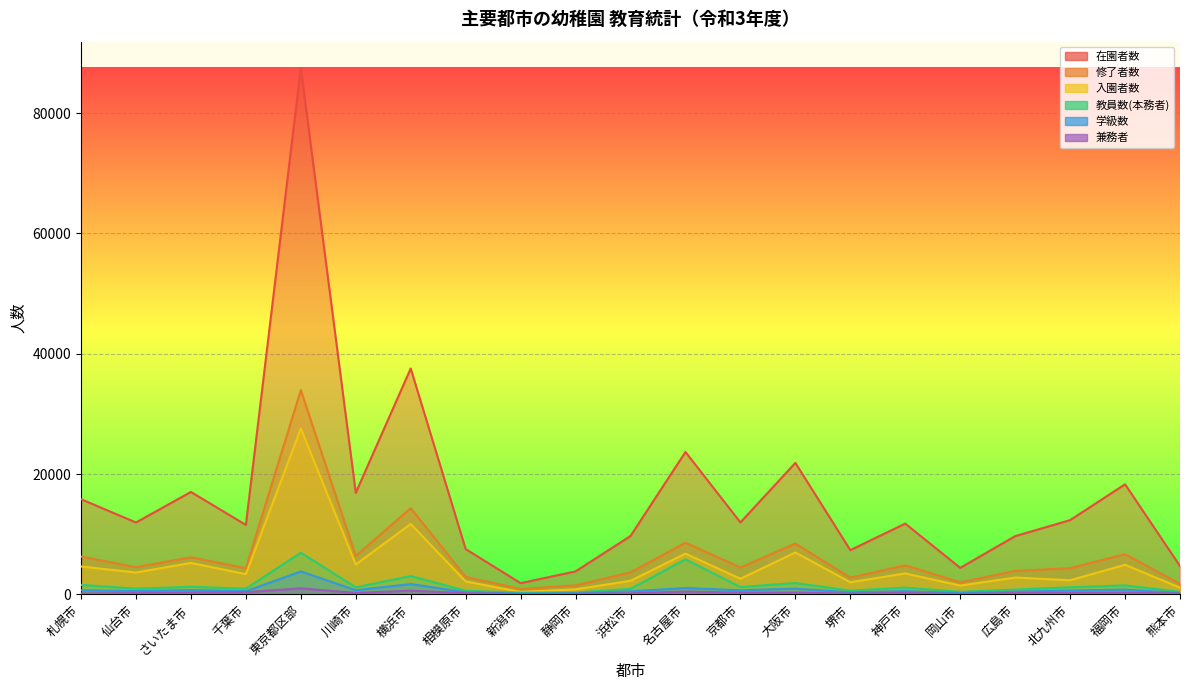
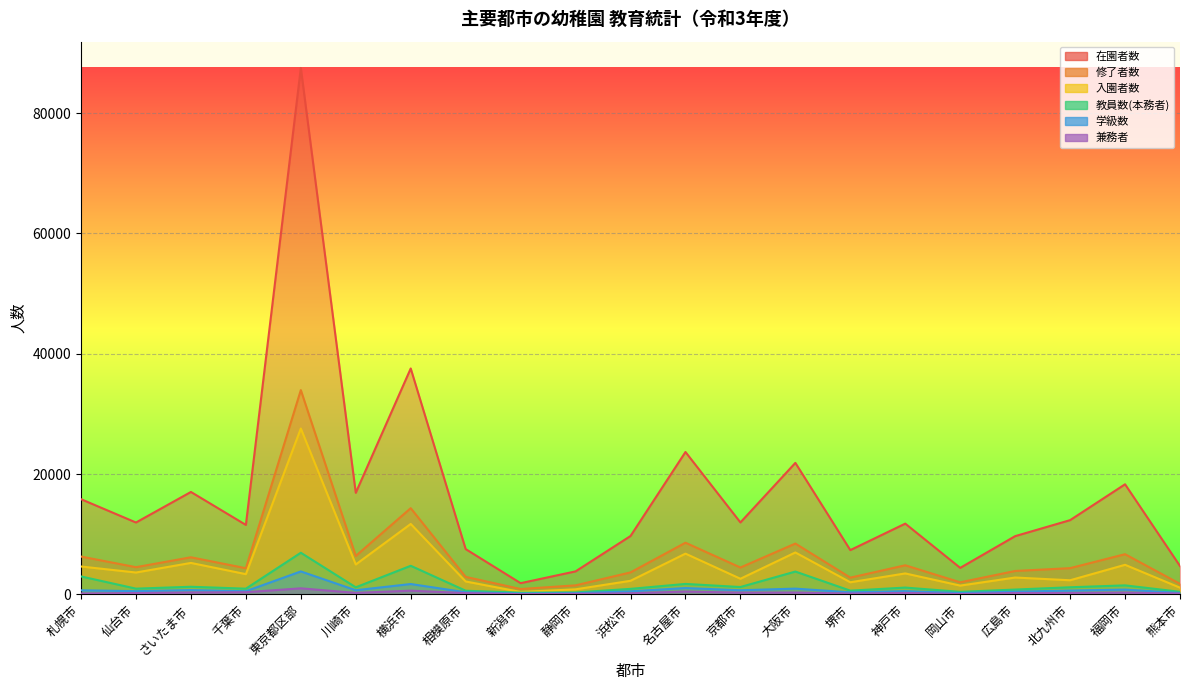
教員数(本務者), 札幌市: 2000 -> 3000
教員数(本務者), 横浜市: 3000 -> 5000
教員数(本務者), 名古屋市: 6000 -> 2000
教員数(本務者), 大阪市: 2000 -> 4000
